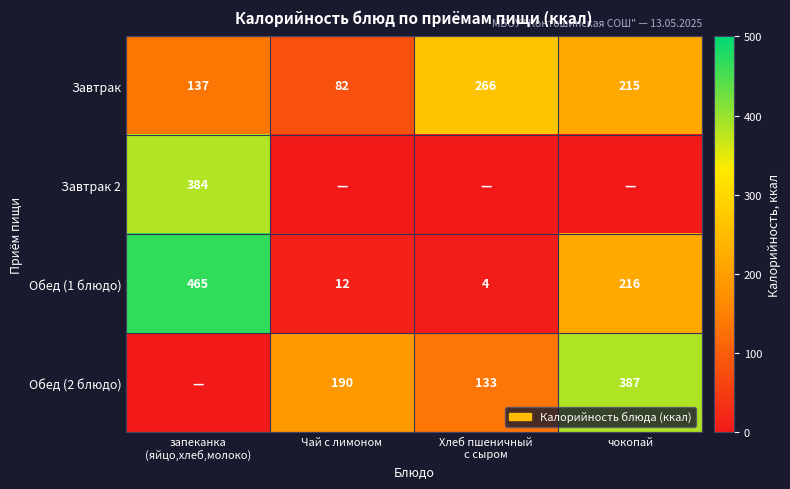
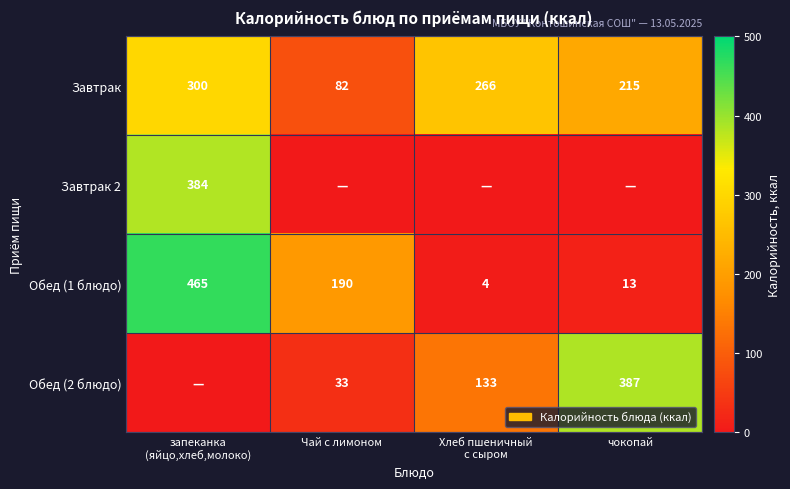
Завтрак, запеканка (яйцо,хлеб,молоко): 137 -> 300
Обед (1 блюдо), Чай с лимоном: 12 -> 190
Обед (1 блюдо), чокопай: 216 -> 13
Обед (2 блюдо), Чай с лимоном: 190 -> 33
